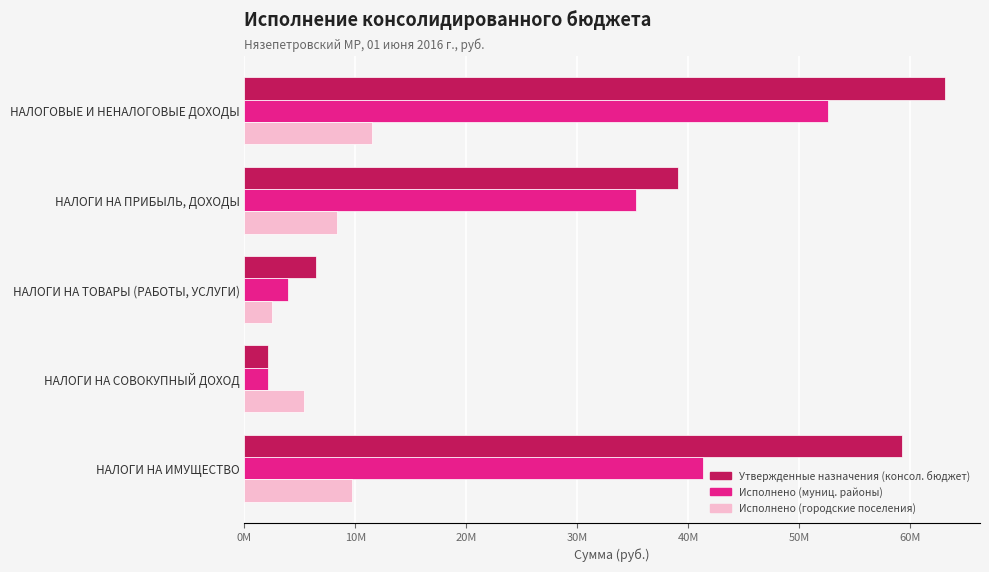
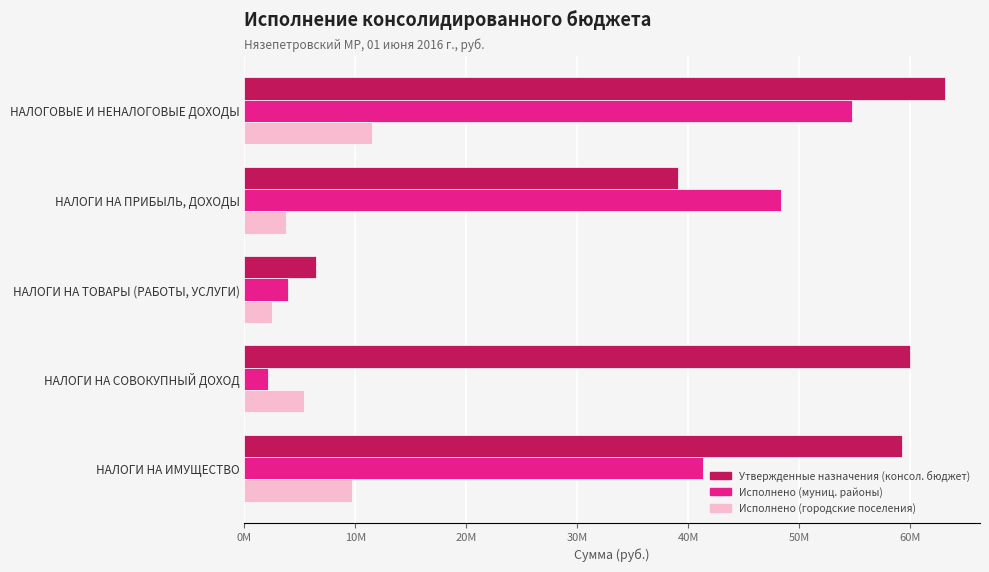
Исполнено (муниц. районы), НАЛОГОВЫЕ И НЕНАЛОГОВЫЕ ДОХОДЫ: 52700000 -> 54800000
Исполнено (муниц. районы), НАЛОГИ НА ПРИБЫЛЬ, ДОХОДЫ: 35300000 -> 48400000
Исполнено (городские поселения), НАЛОГИ НА ПРИБЫЛЬ, ДОХОДЫ: 8300000 -> 3700000
Утвержденные назначения (консол. бюджет), НАЛОГИ НА СОВОКУПНЫЙ ДОХОД: 2100000 -> 60000000
